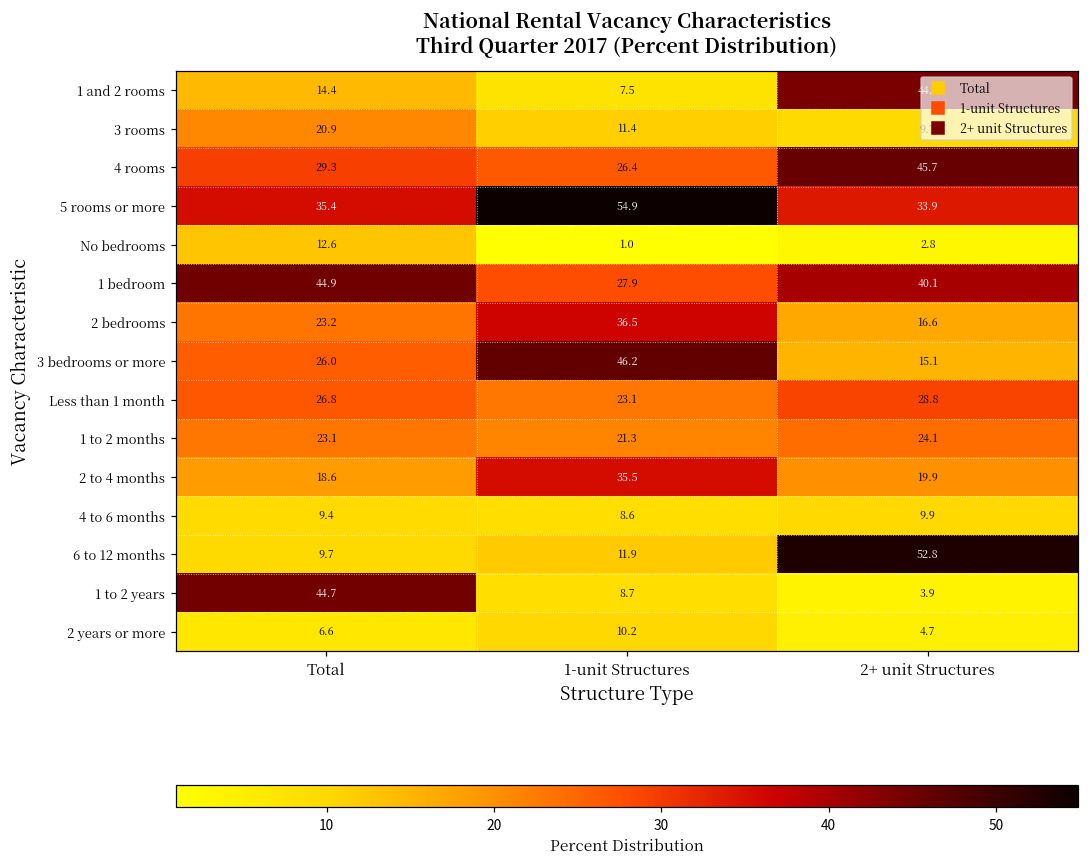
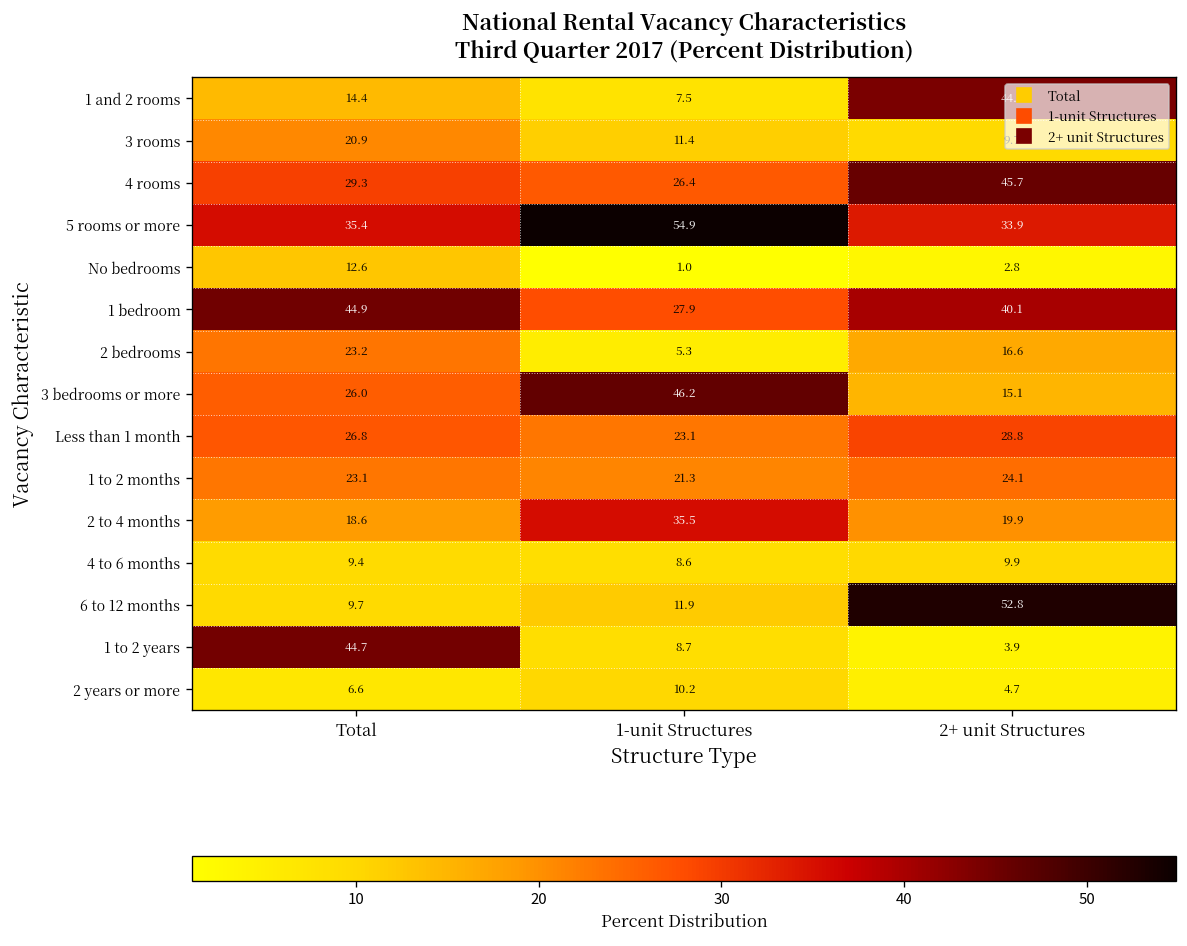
2 bedrooms, 1-unit Structures: 36.5 -> 5.3
